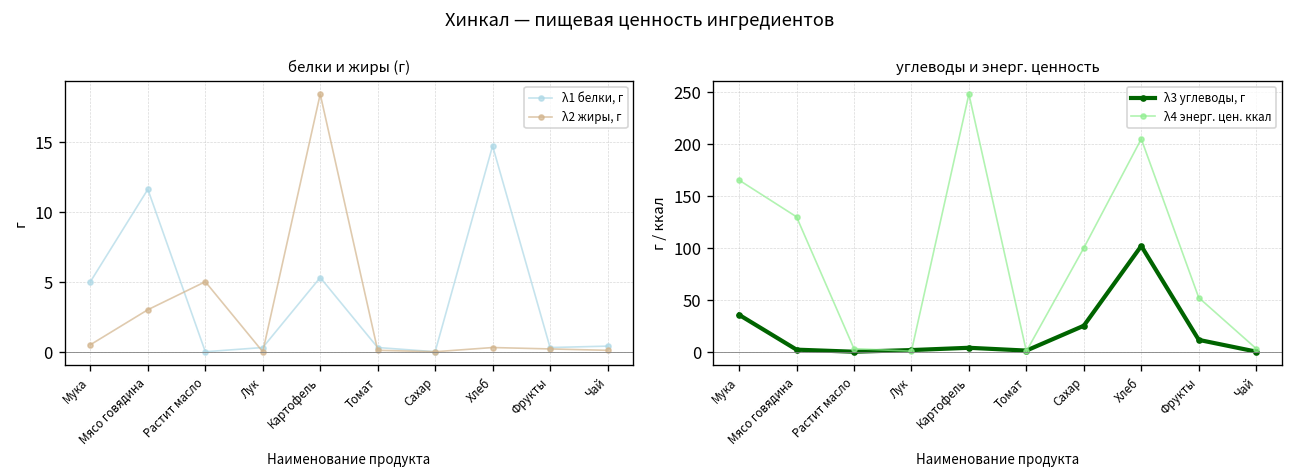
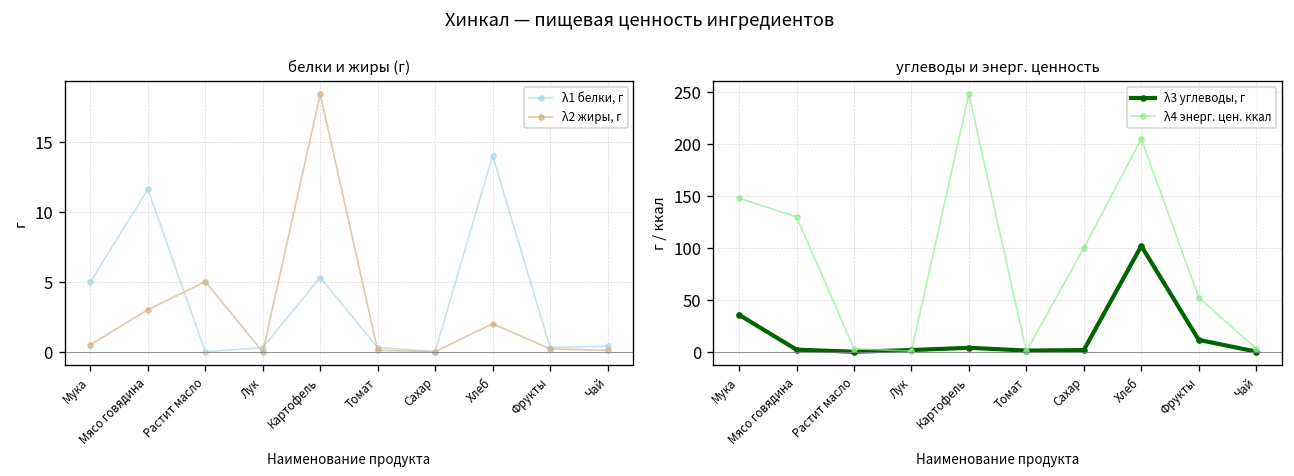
белки и жиры (г), λ1 белки, г, Хлеб: 14.7 -> 14.0
белки и жиры (г), λ2 жиры, г, Хлеб: 0.3 -> 2.0
углеводы и энерг. ценность, λ4 энерг. цен. ккал, Мука: 170 -> 150
углеводы и энерг. ценность, λ3 углеводы, г, Сахар: 30 -> 0
